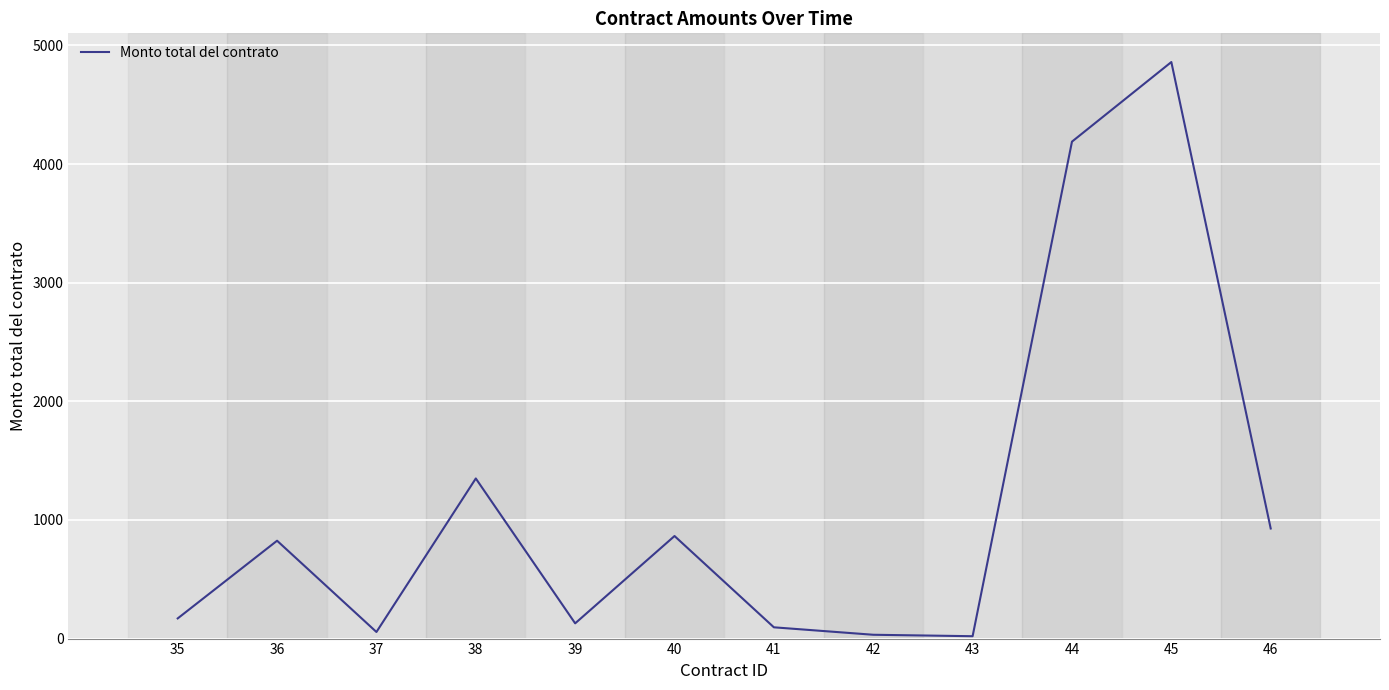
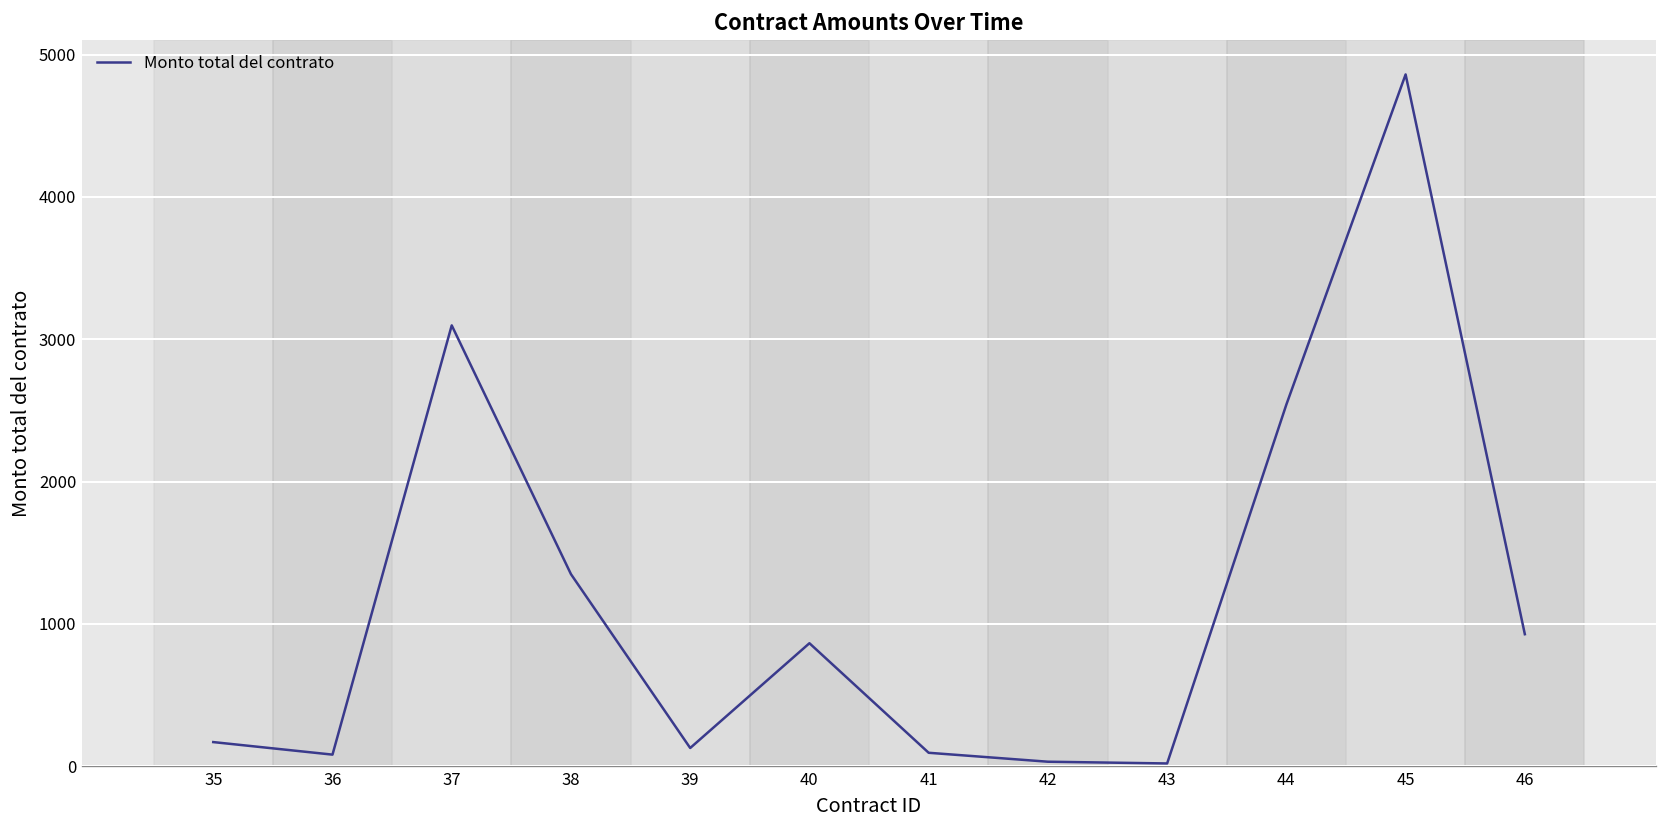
36: 830 -> 80
37: 60 -> 3100
44: 4190 -> 2540
